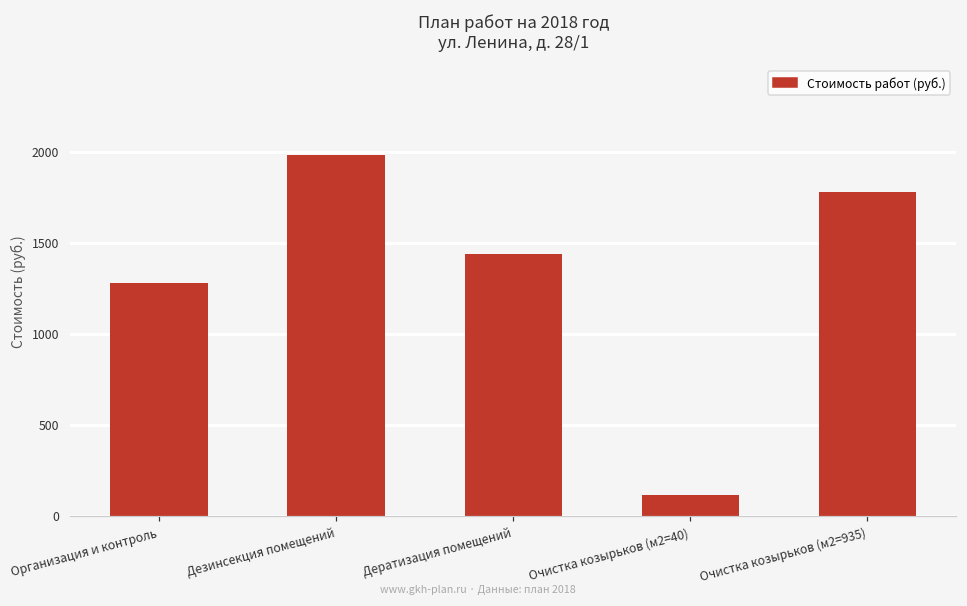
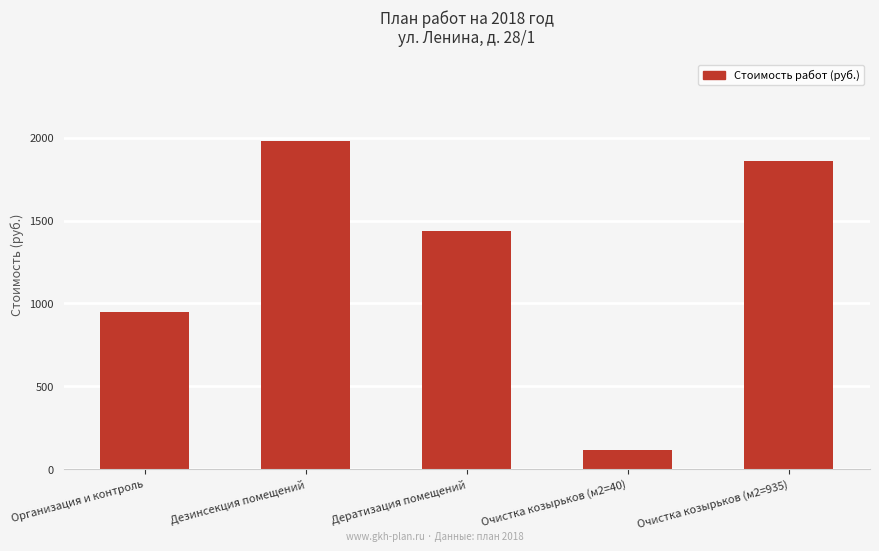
Организация и контроль: 1280 -> 950
Очистка козырьков (м2=935): 1780 -> 1860
